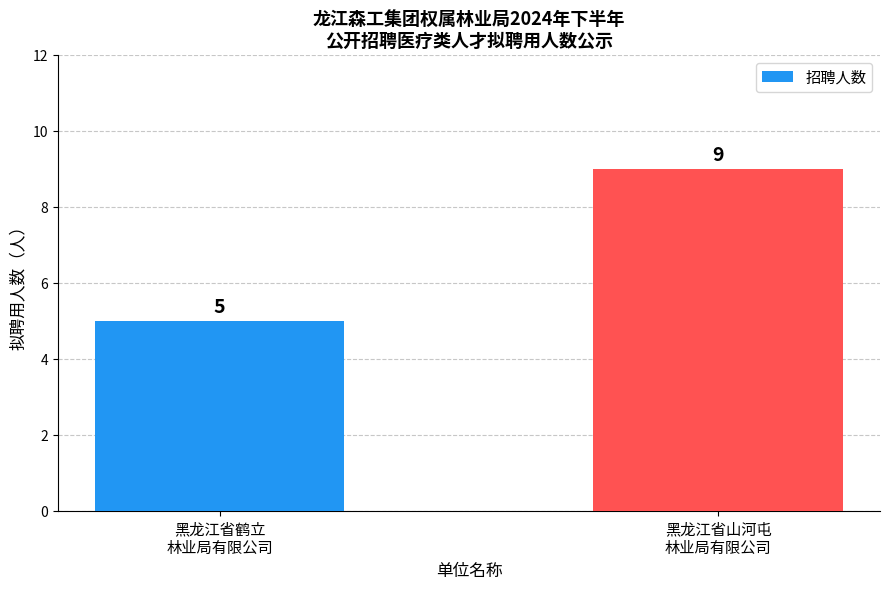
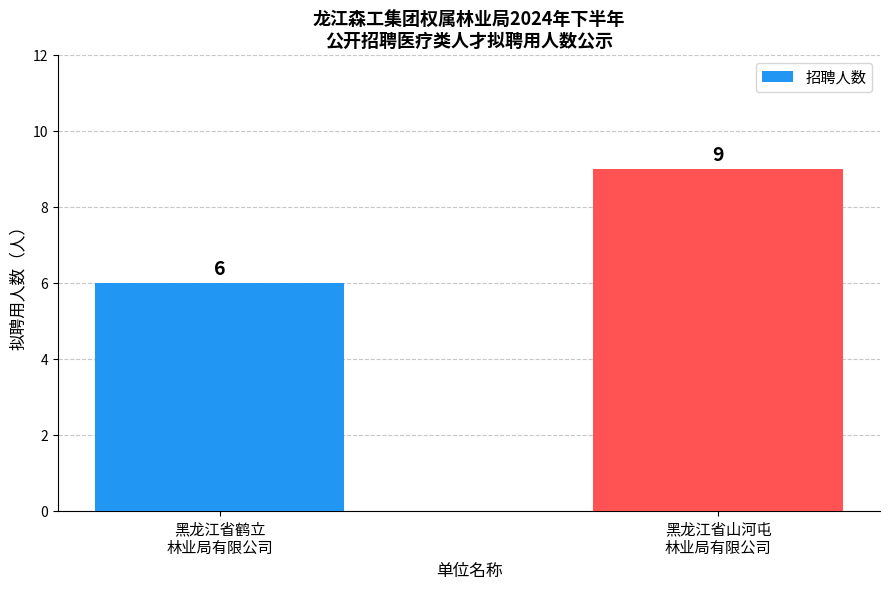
黑龙江省鹤立 林业局有限公司: 5 -> 6
